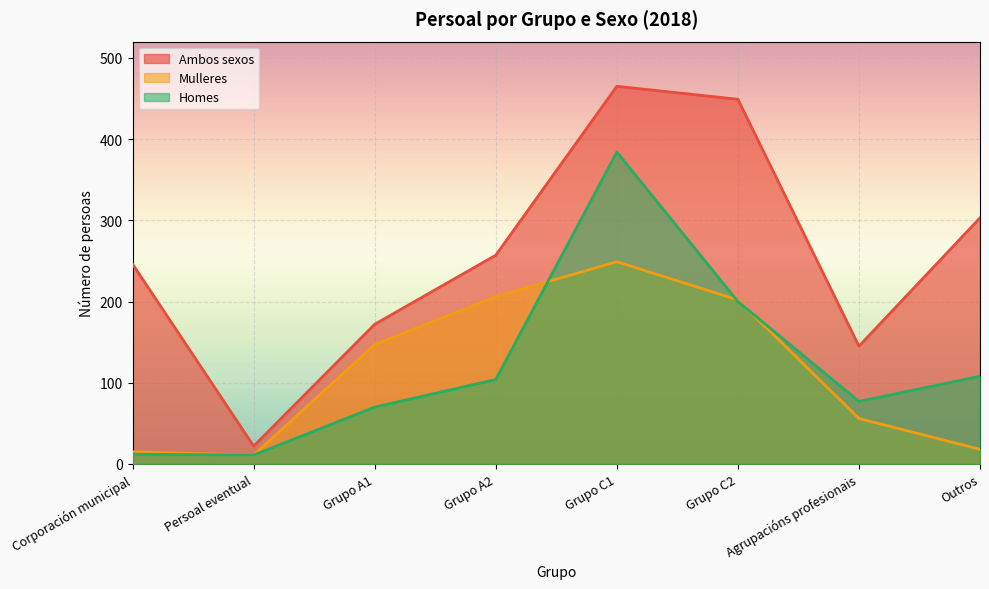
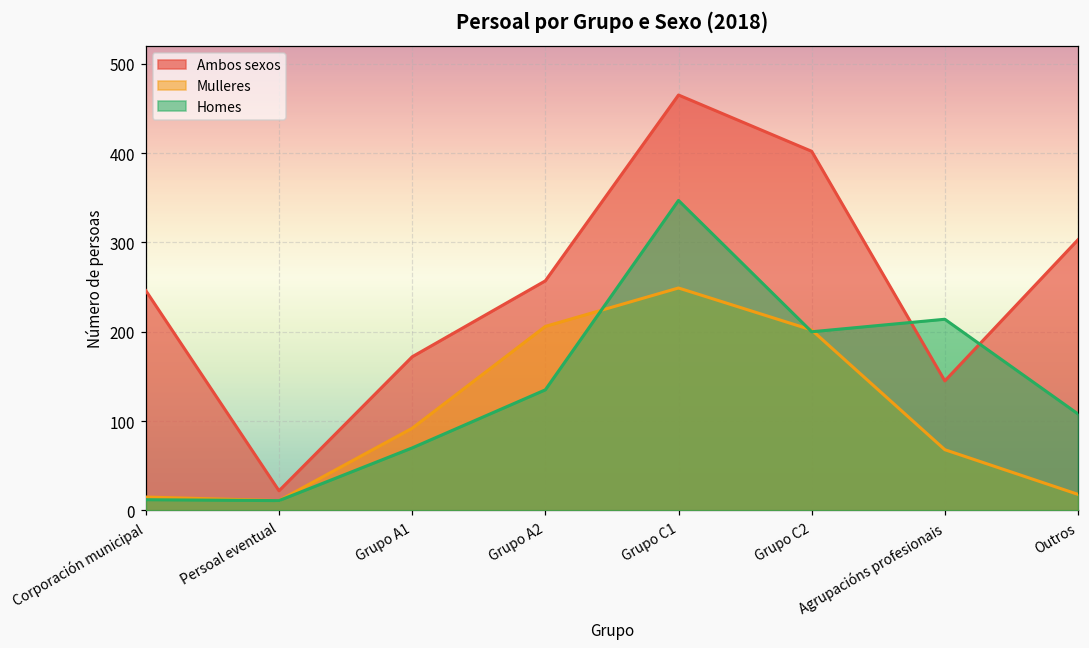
Mulleres, Grupo A1: 150 -> 90
Homes, Grupo A2: 100 -> 140
Homes, Grupo C1: 380 -> 350
Ambos sexos, Grupo C2: 450 -> 400
Mulleres, Agrupacións profesionais: 60 -> 70
Homes, Agrupacións profesionais: 80 -> 210
